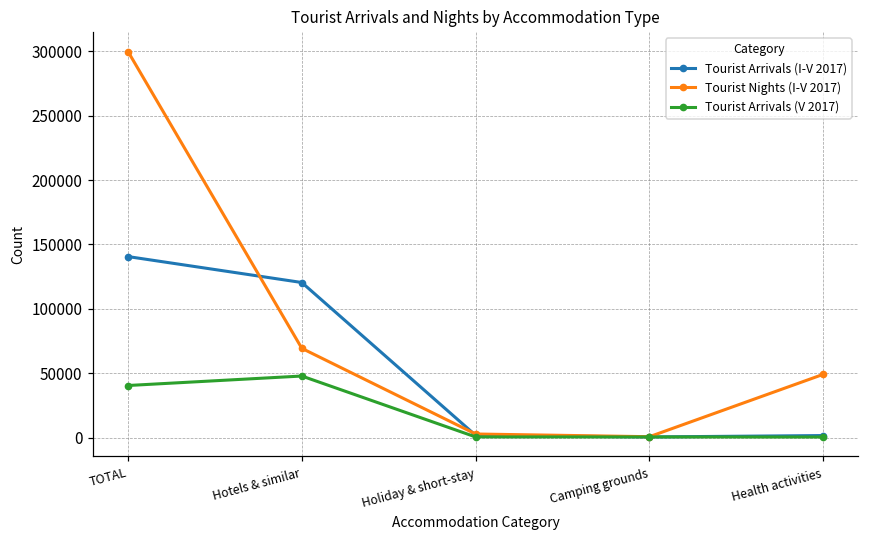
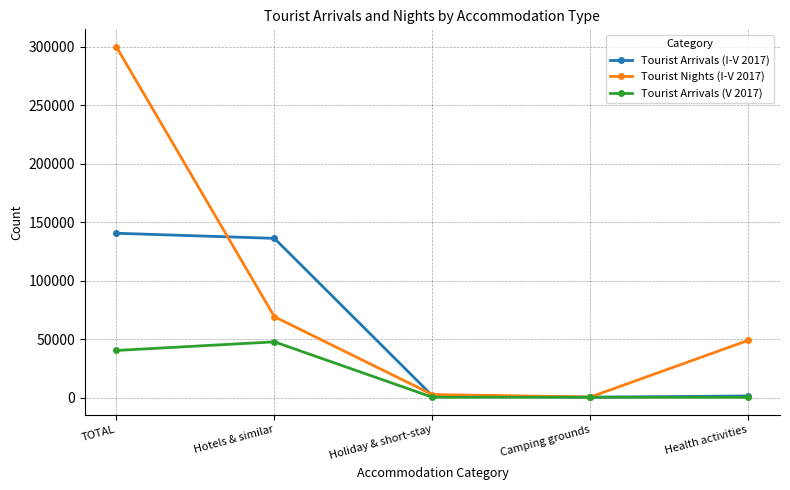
Tourist Arrivals (I-V 2017), Hotels & similar: 120000 -> 136000
